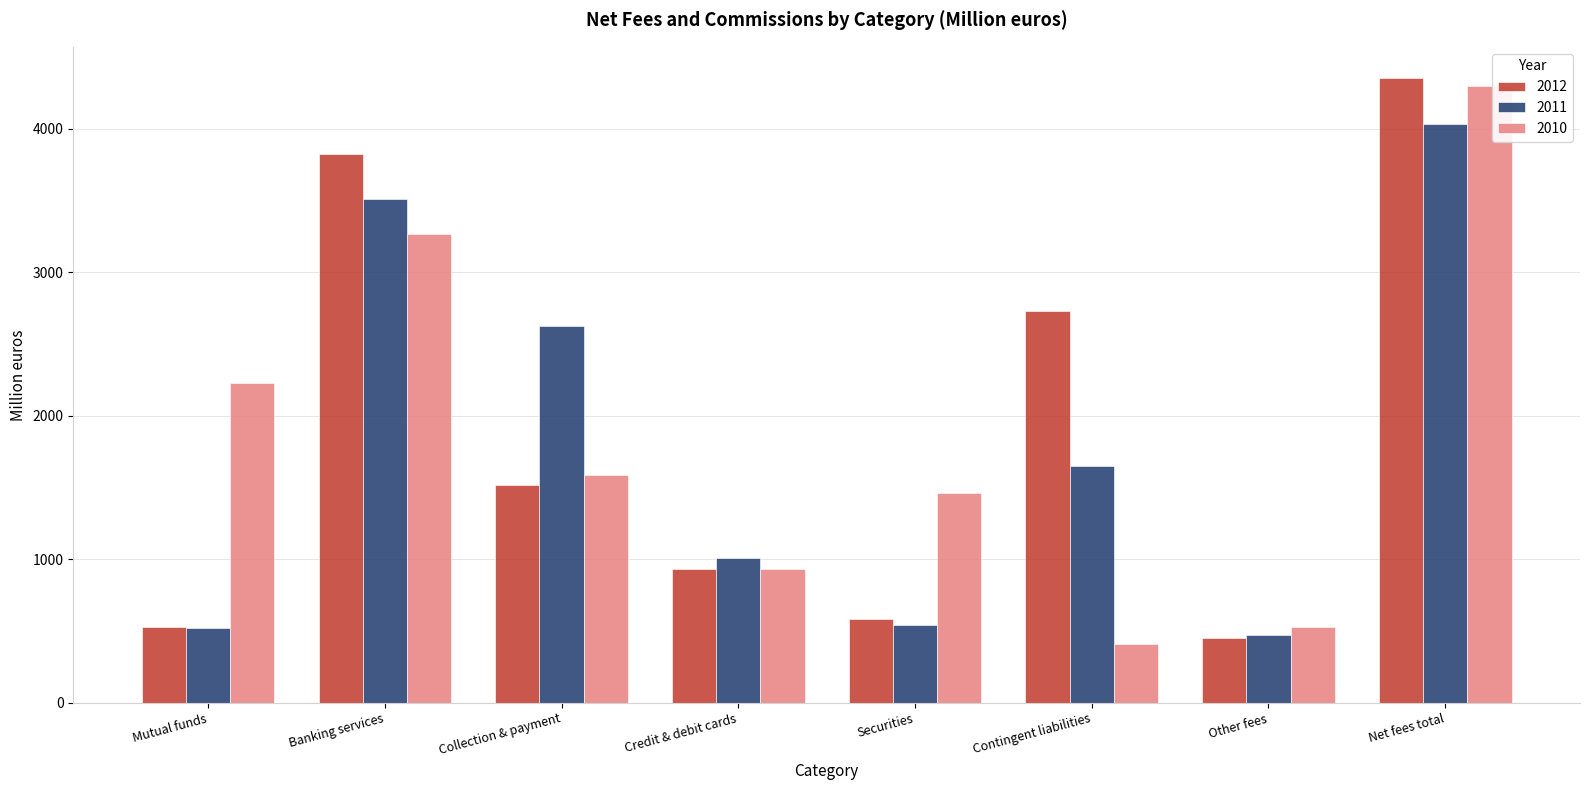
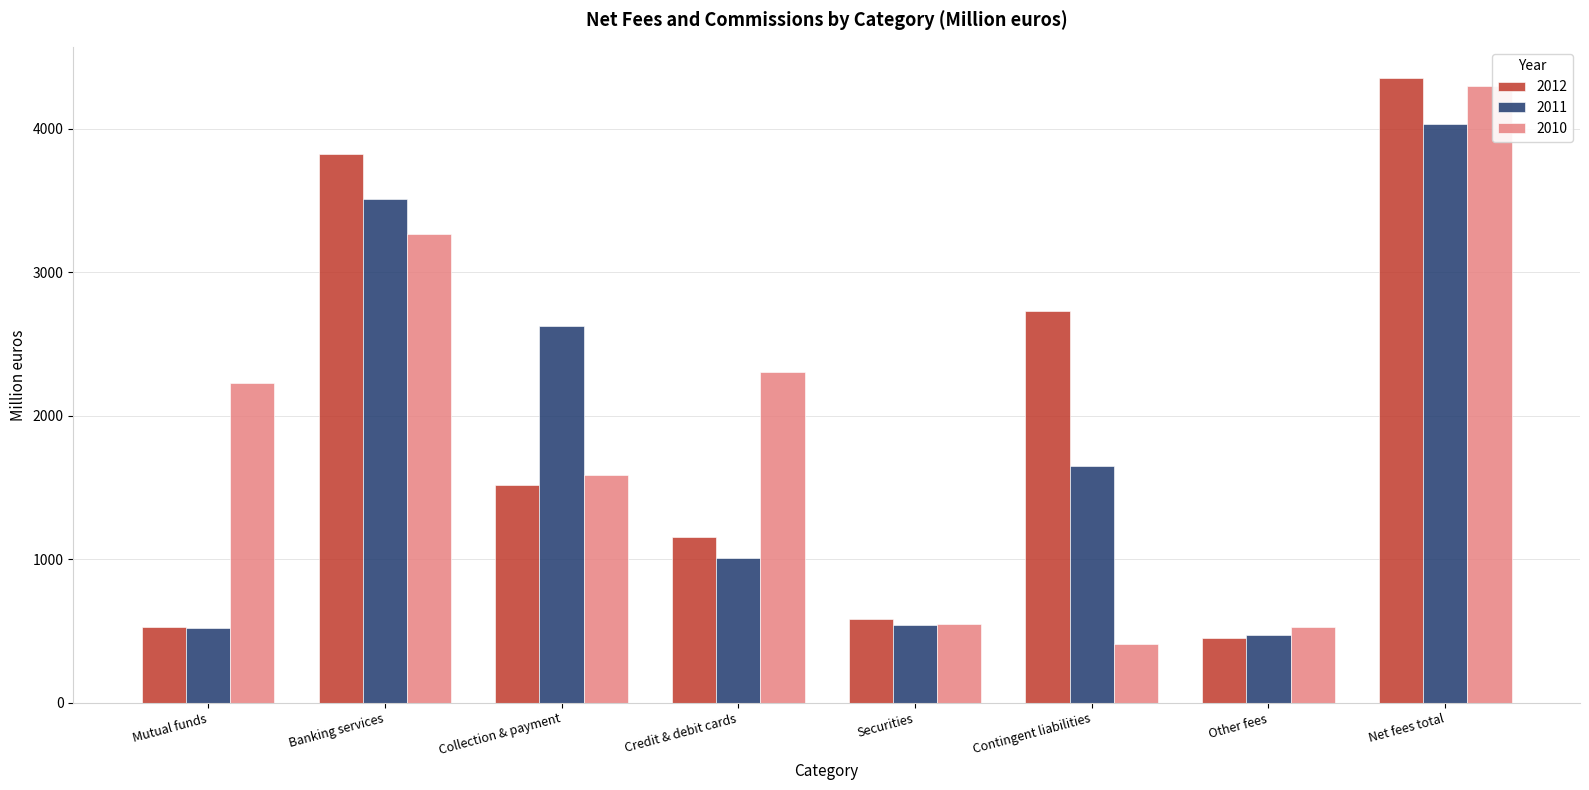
2012, Credit & debit cards: 930 -> 1150
2010, Credit & debit cards: 930 -> 2300
2010, Securities: 1460 -> 550
